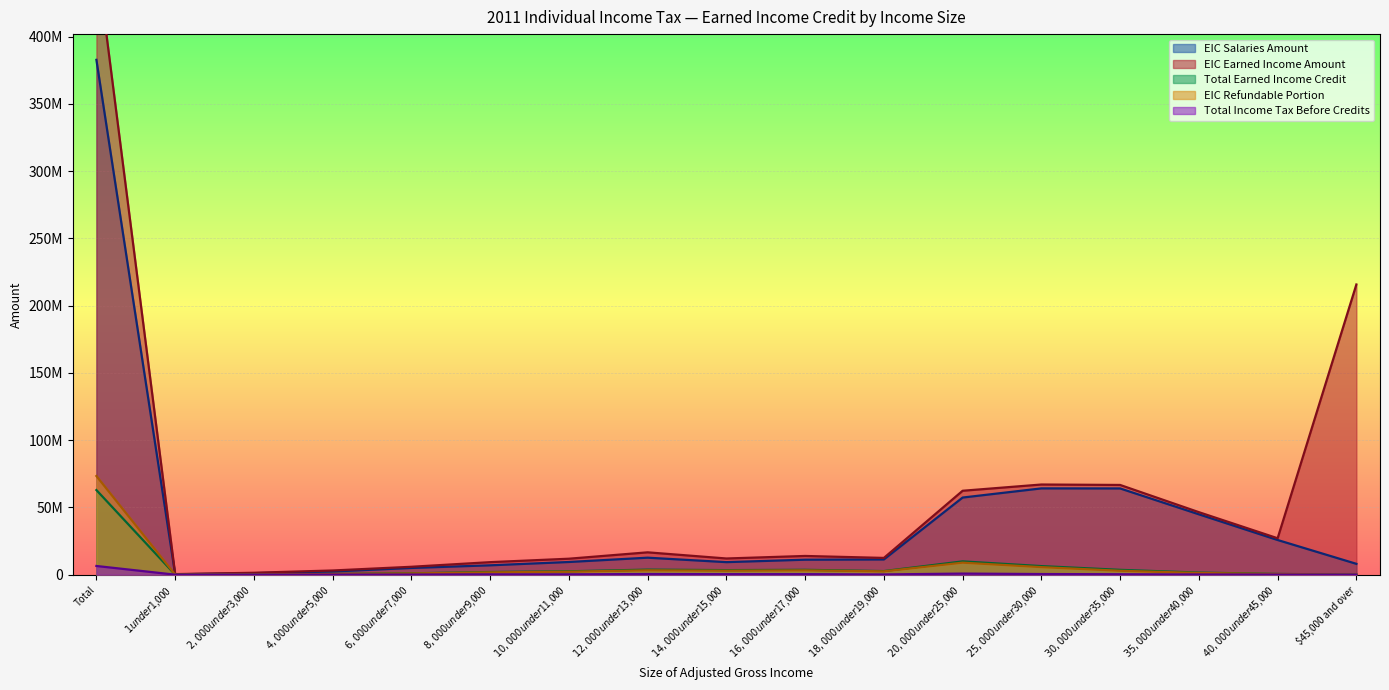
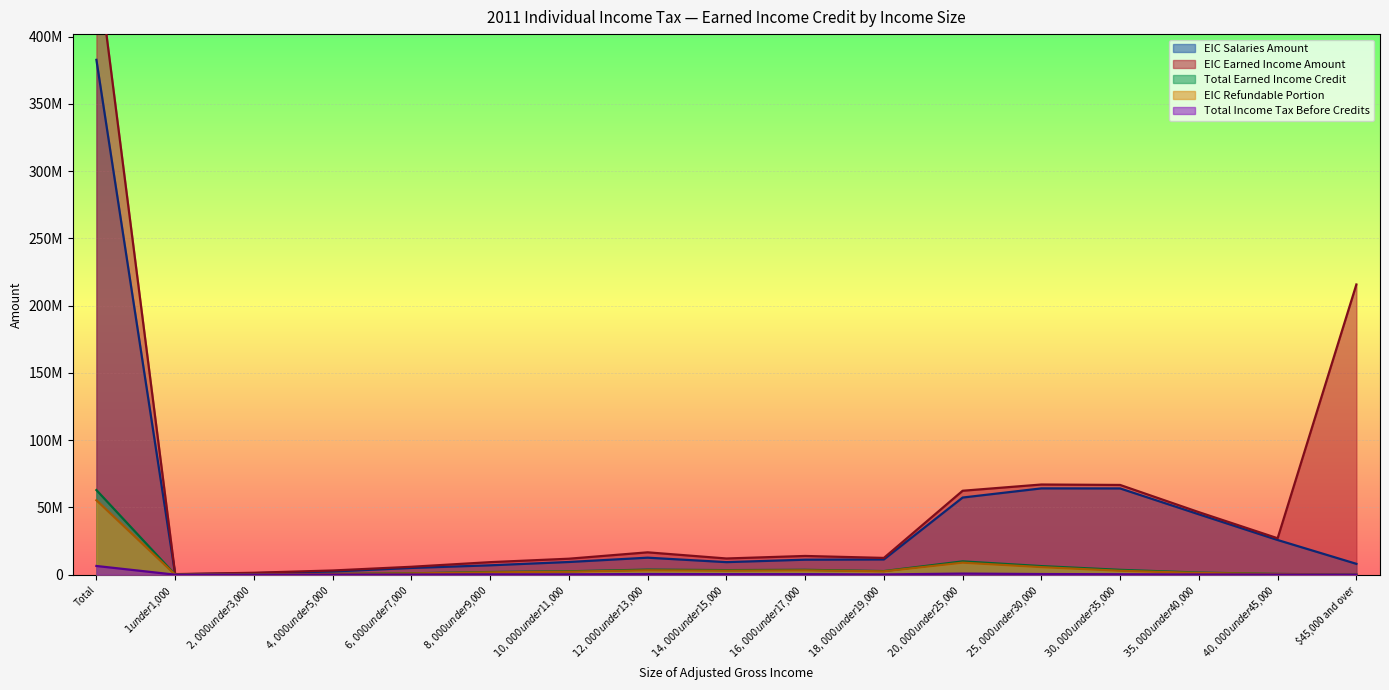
EIC Refundable Portion, Total: 73000000 -> 55000000
